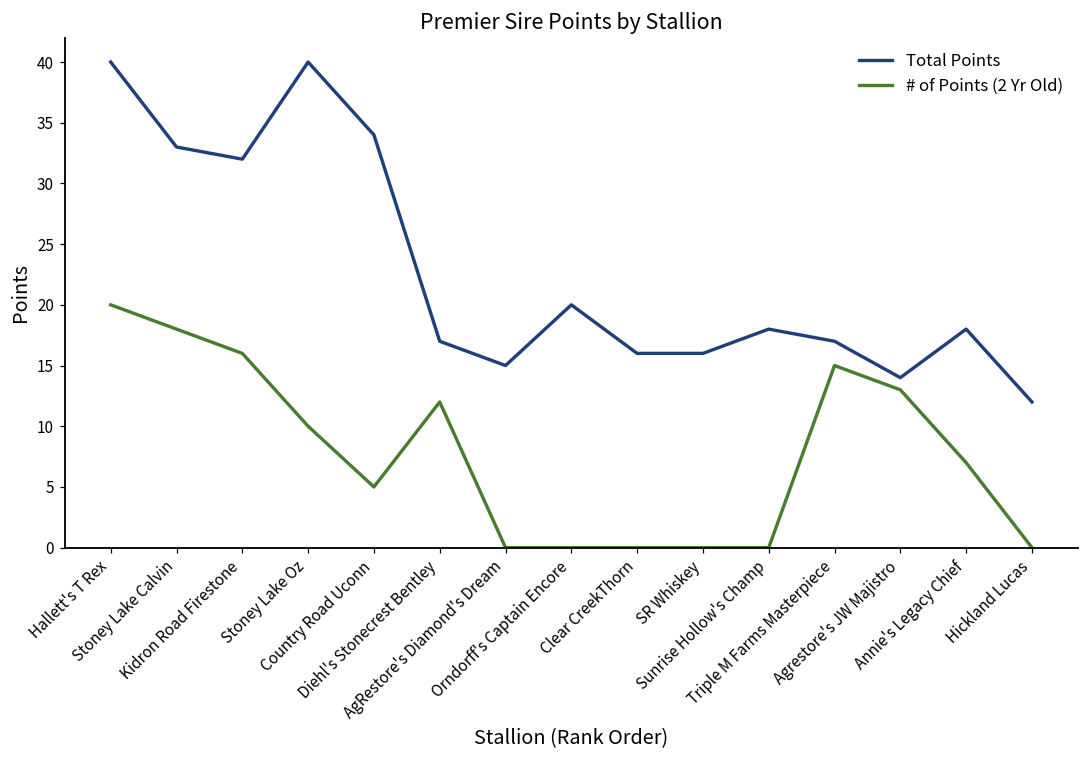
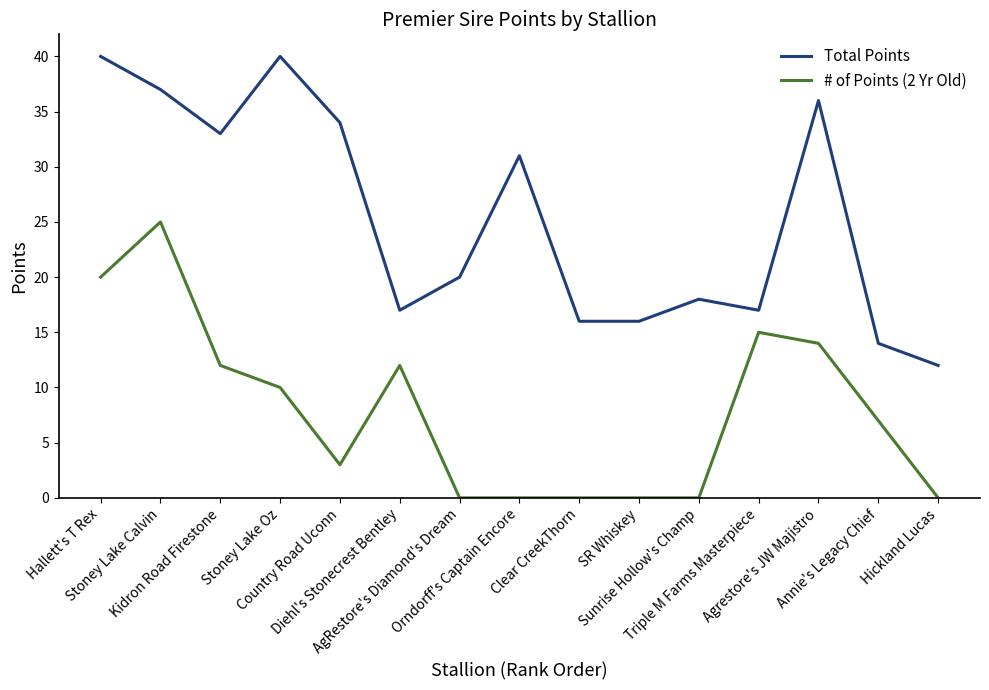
Total Points, Stoney Lake Calvin: 33 -> 37
# of Points (2 Yr Old), Stoney Lake Calvin: 18 -> 25
Total Points, Kidron Road Firestone: 32 -> 33
# of Points (2 Yr Old), Kidron Road Firestone: 16 -> 12
# of Points (2 Yr Old), Country Road Uconn: 5 -> 3
Total Points, AgRestore's Diamond's Dream: 15 -> 20
Total Points, Orndorff's Captain Encore: 20 -> 31
Total Points, Agrestore's JW Majistro: 14 -> 36
# of Points (2 Yr Old), Agrestore's JW Majistro: 13 -> 14
Total Points, Annie's Legacy Chief: 18 -> 14
